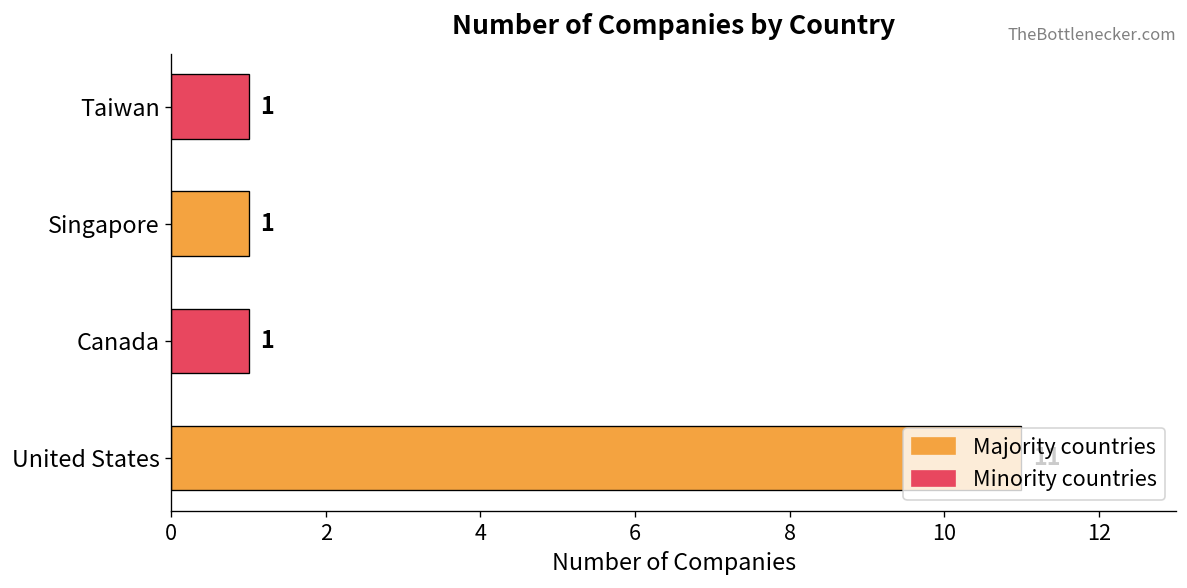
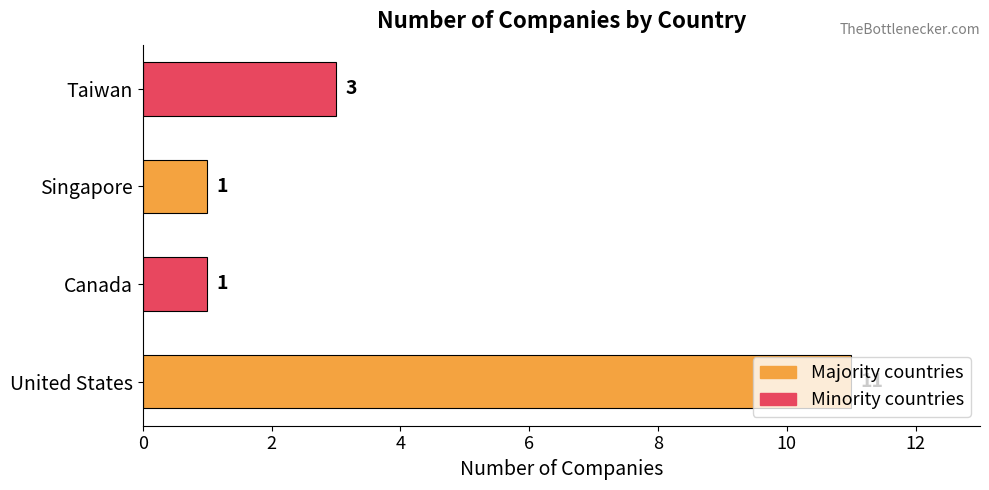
Taiwan: 1 -> 3
